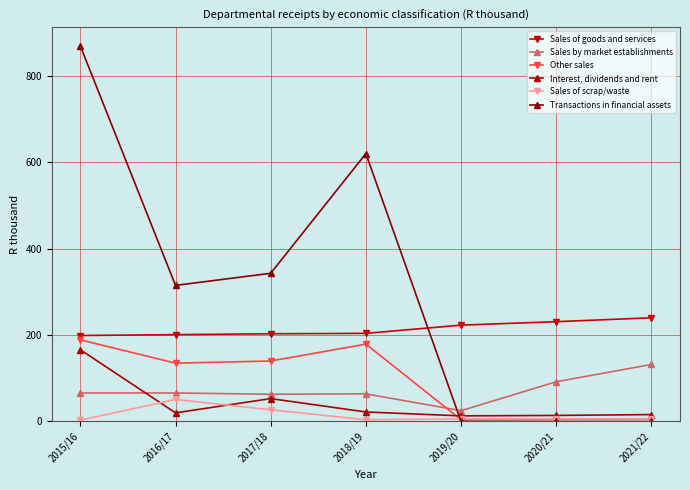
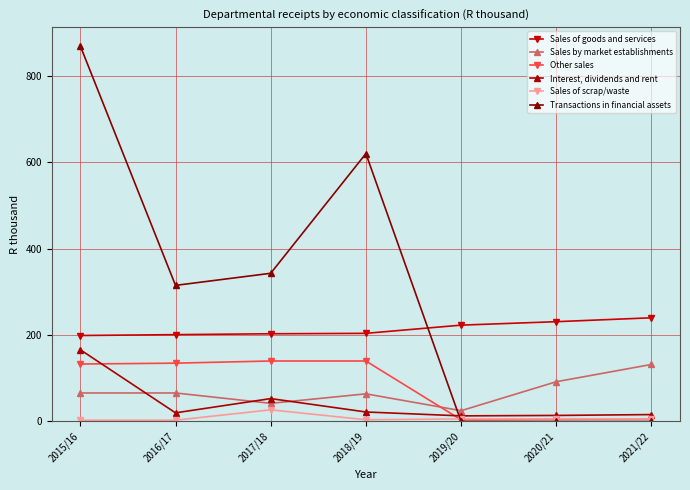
Other sales, 2015/16: 190 -> 130
Sales of scrap/waste, 2016/17: 50 -> 0
Sales by market establishments, 2017/18: 60 -> 40
Other sales, 2018/19: 180 -> 140
